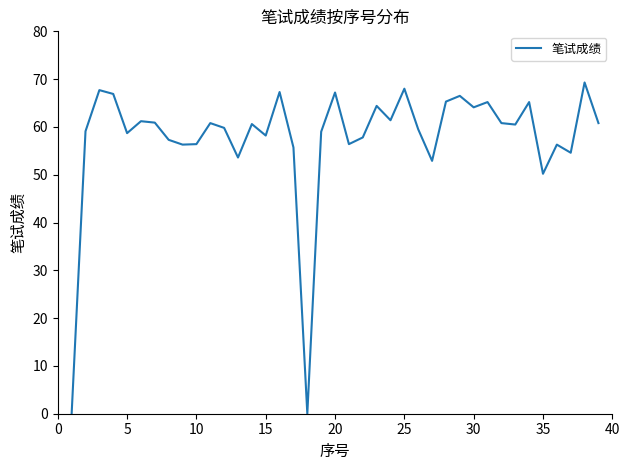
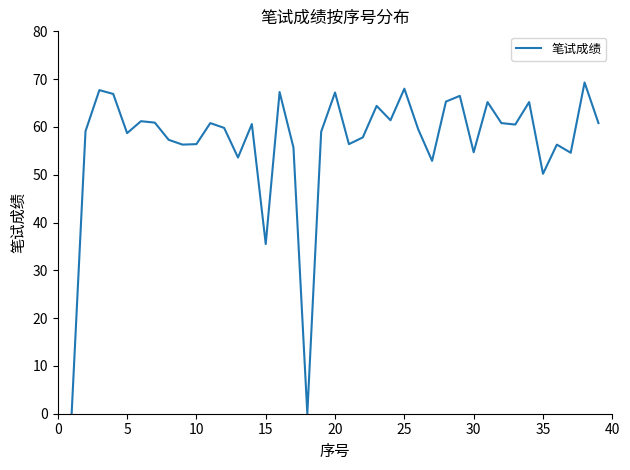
15: 58 -> 36
30: 64 -> 55
